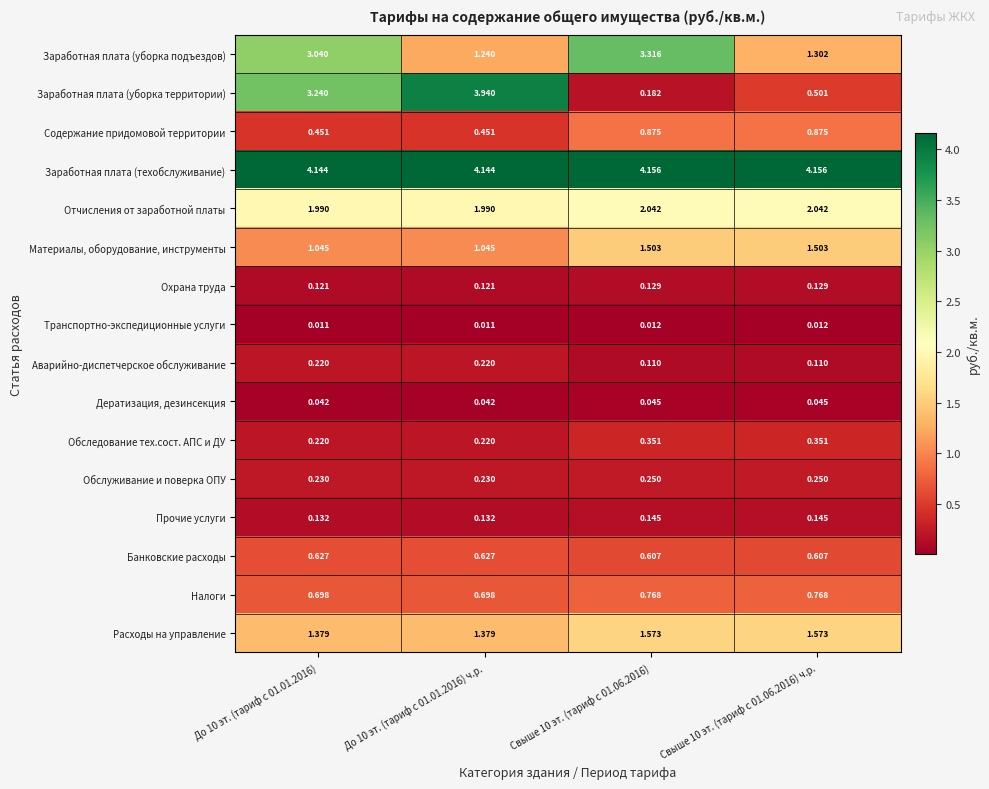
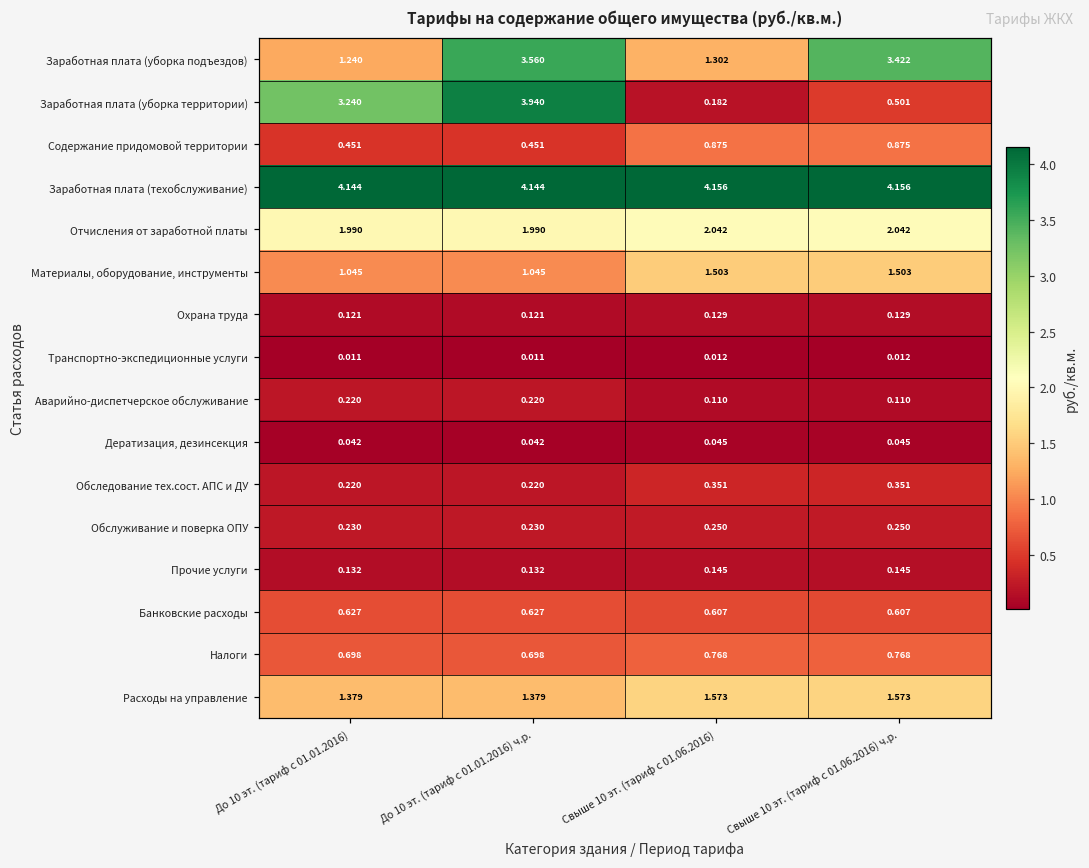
Заработная плата (уборка подъездов), До 10 эт. (тариф с 01.01.2016): 3.040 -> 1.240
Заработная плата (уборка подъездов), До 10 эт. (тариф с 01.01.2016) ч.р.: 1.240 -> 3.560
Заработная плата (уборка подъездов), Свыше 10 эт. (тариф с 01.06.2016): 3.316 -> 1.302
Заработная плата (уборка подъездов), Свыше 10 эт. (тариф с 01.06.2016) ч.р.: 1.302 -> 3.422
